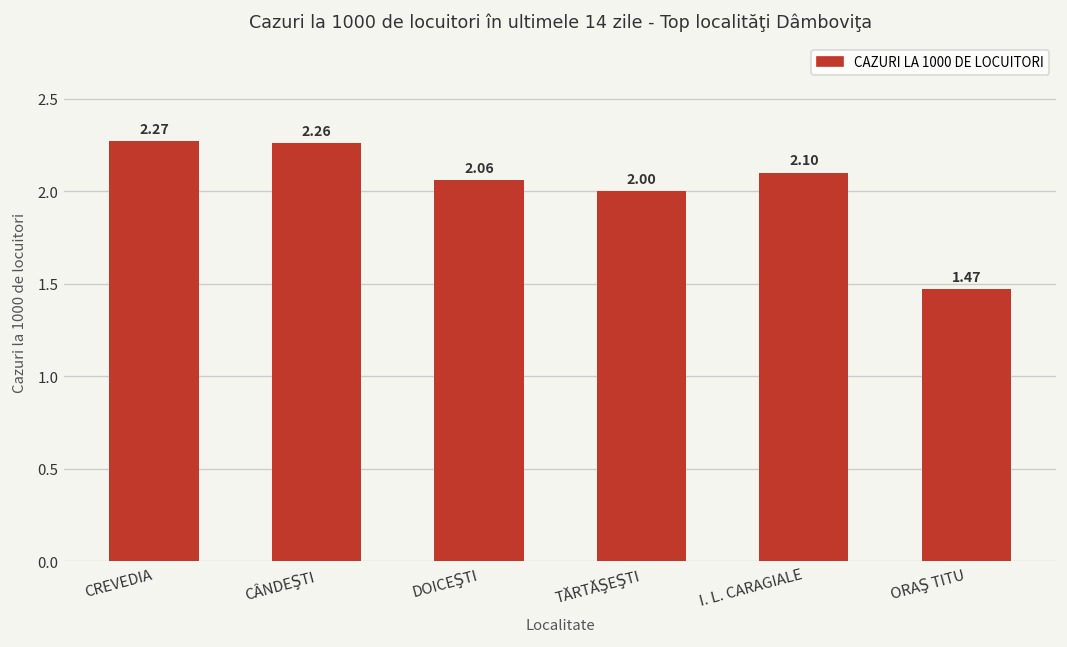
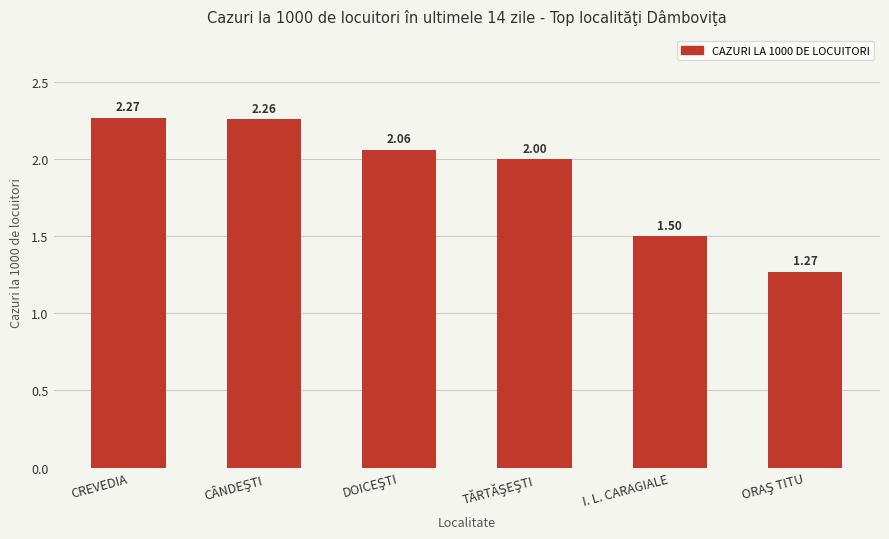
I. L. CARAGIALE: 2.10 -> 1.50
ORAŞ TITU: 1.47 -> 1.27
